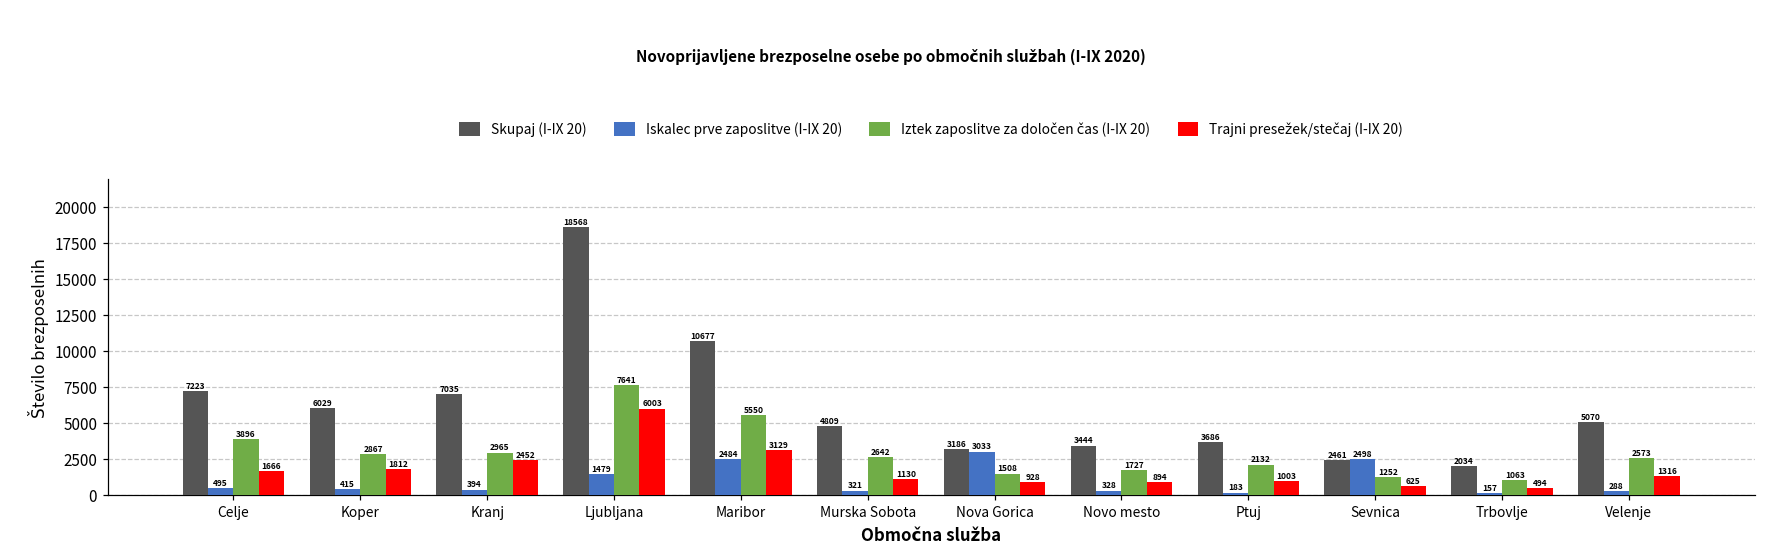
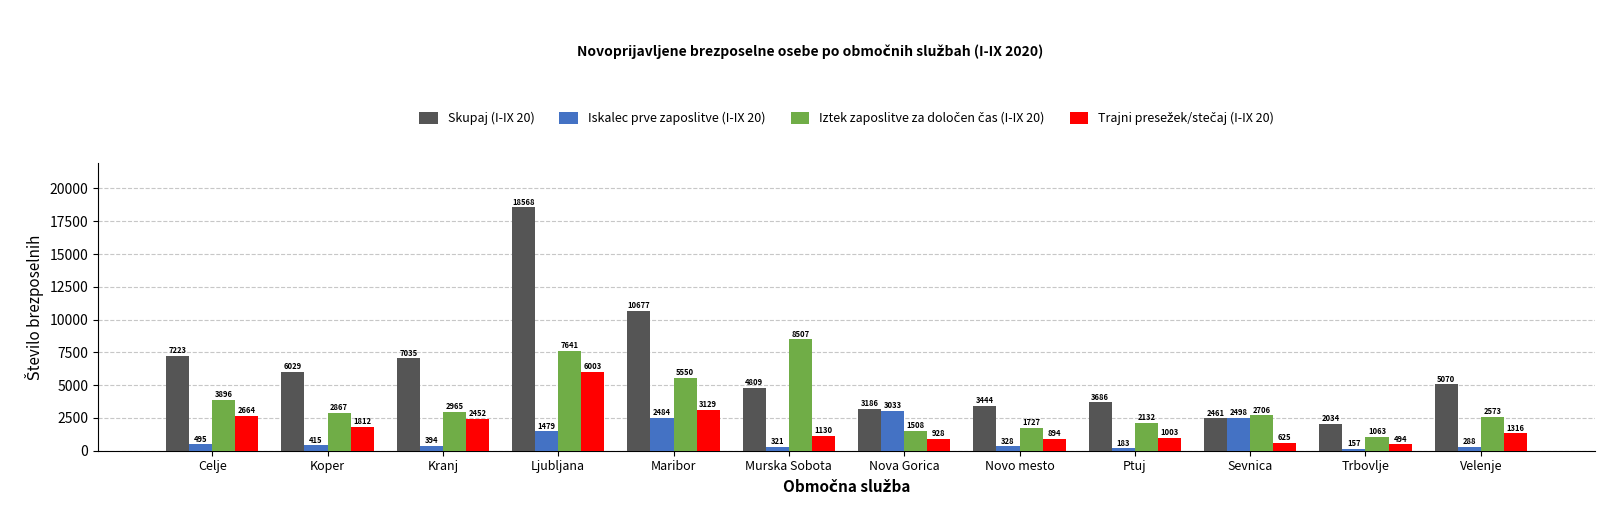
Trajni presežek/stečaj (I-IX 20), Celje: 1666 -> 2664
Iztek zaposlitve za določen čas (I-IX 20), Murska Sobota: 2642 -> 8507
Iztek zaposlitve za določen čas (I-IX 20), Sevnica: 1252 -> 2706
